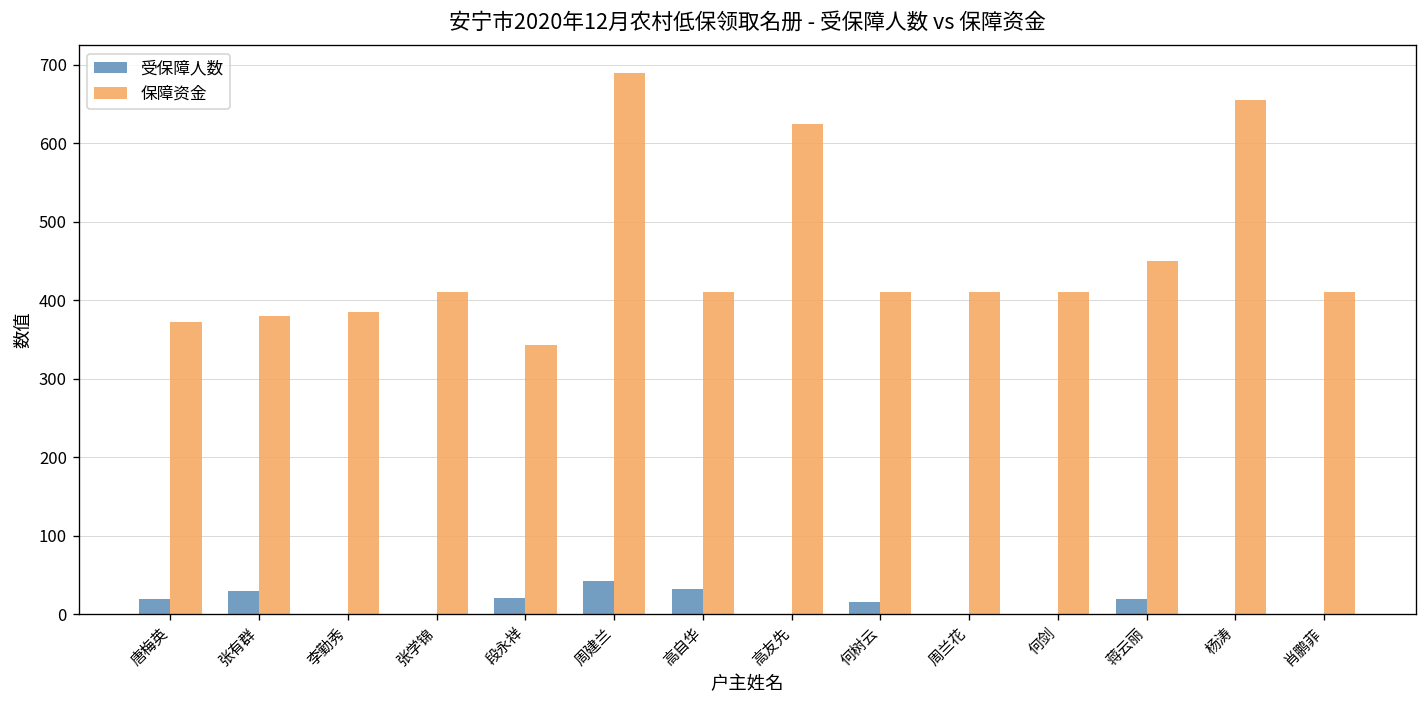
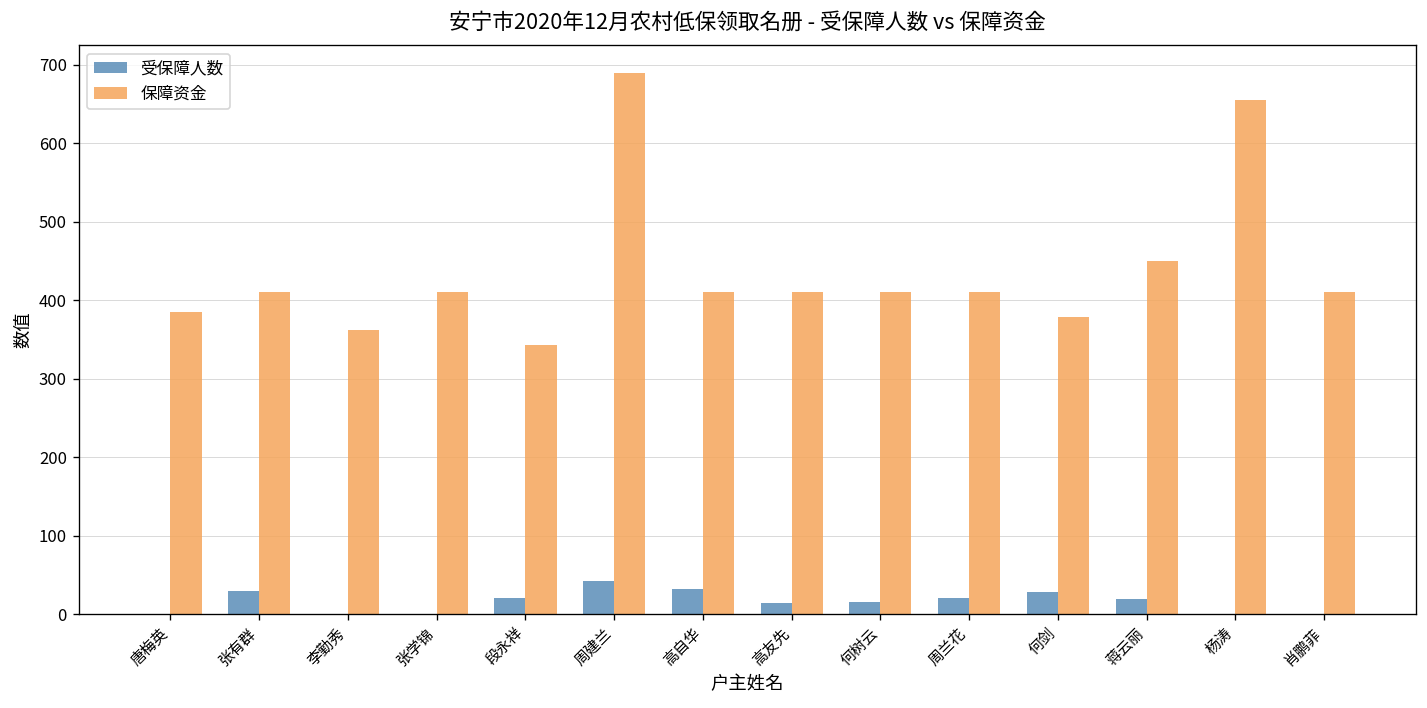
受保障人数, 唐梅英: 20 -> 0
保障资金, 唐梅英: 370 -> 390
保障资金, 张有群: 380 -> 410
保障资金, 李勤秀: 390 -> 360
受保障人数, 高友先: 0 -> 20
保障资金, 高友先: 630 -> 410
受保障人数, 周兰花: 0 -> 20
受保障人数, 何剑: 0 -> 30
保障资金, 何剑: 410 -> 380
